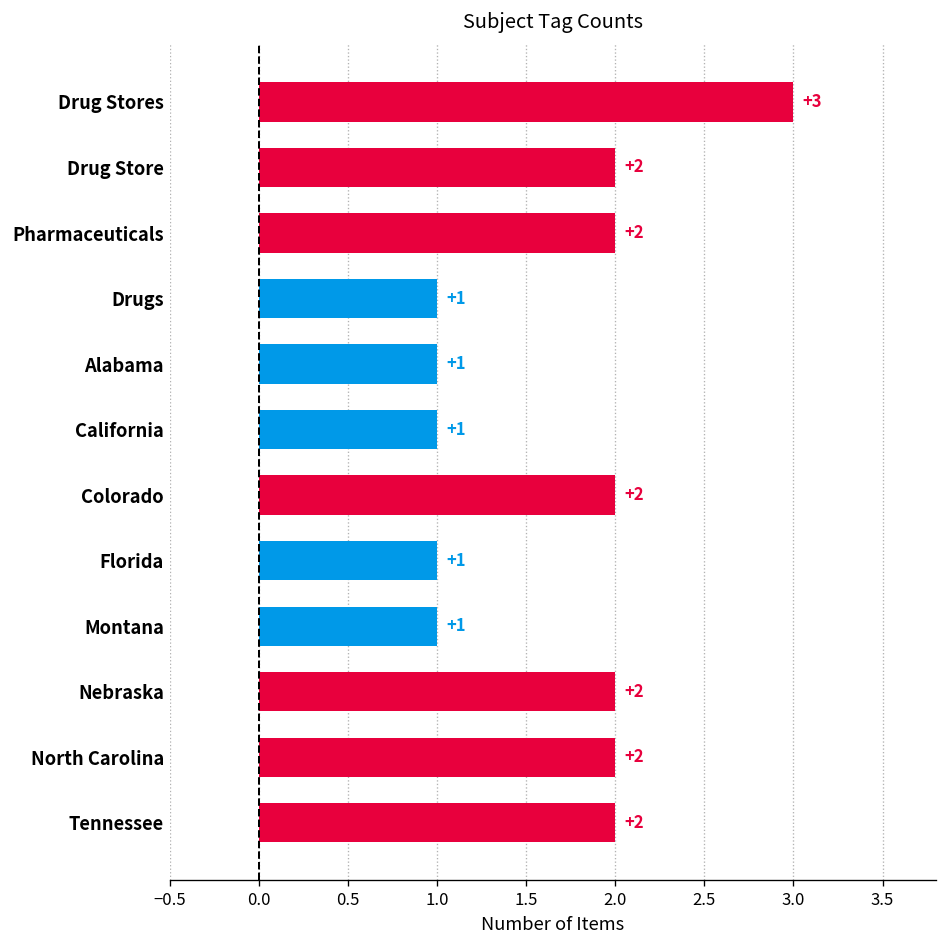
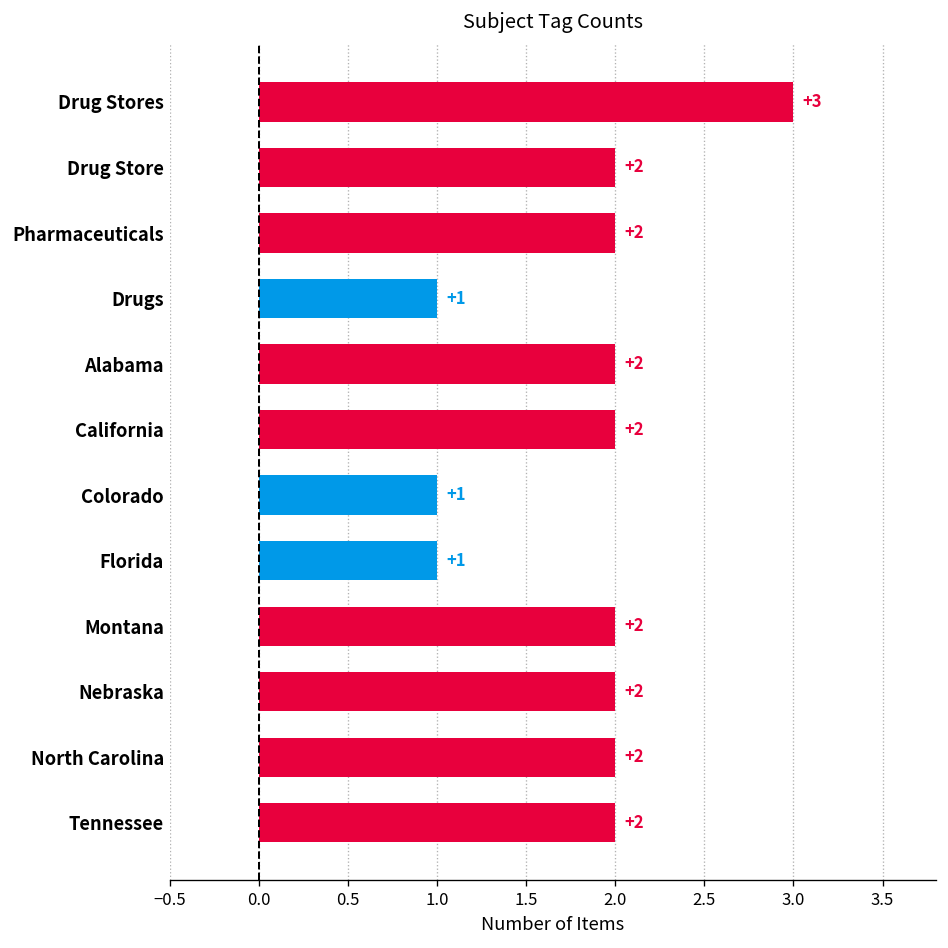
Alabama: +1 -> +2
California: +1 -> +2
Colorado: +2 -> +1
Montana: +1 -> +2
